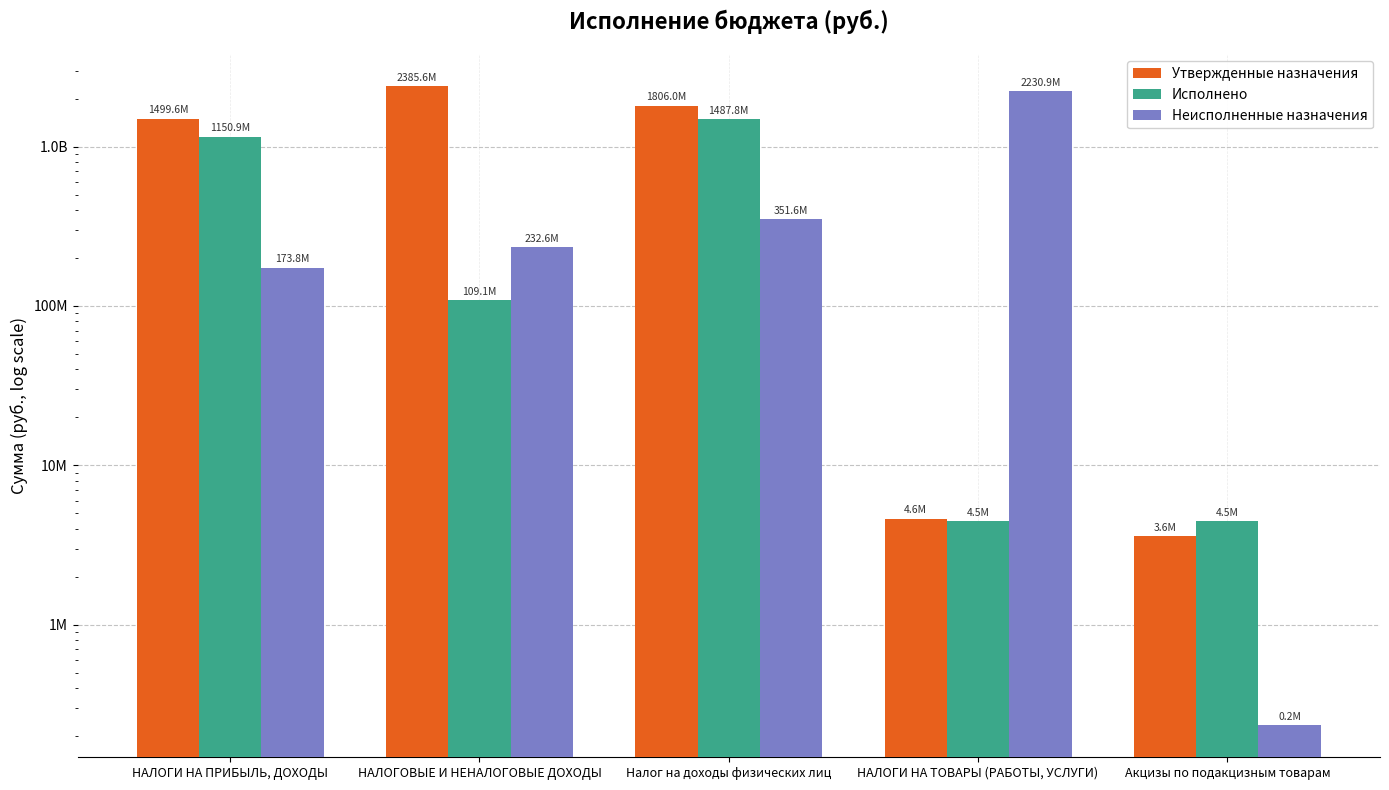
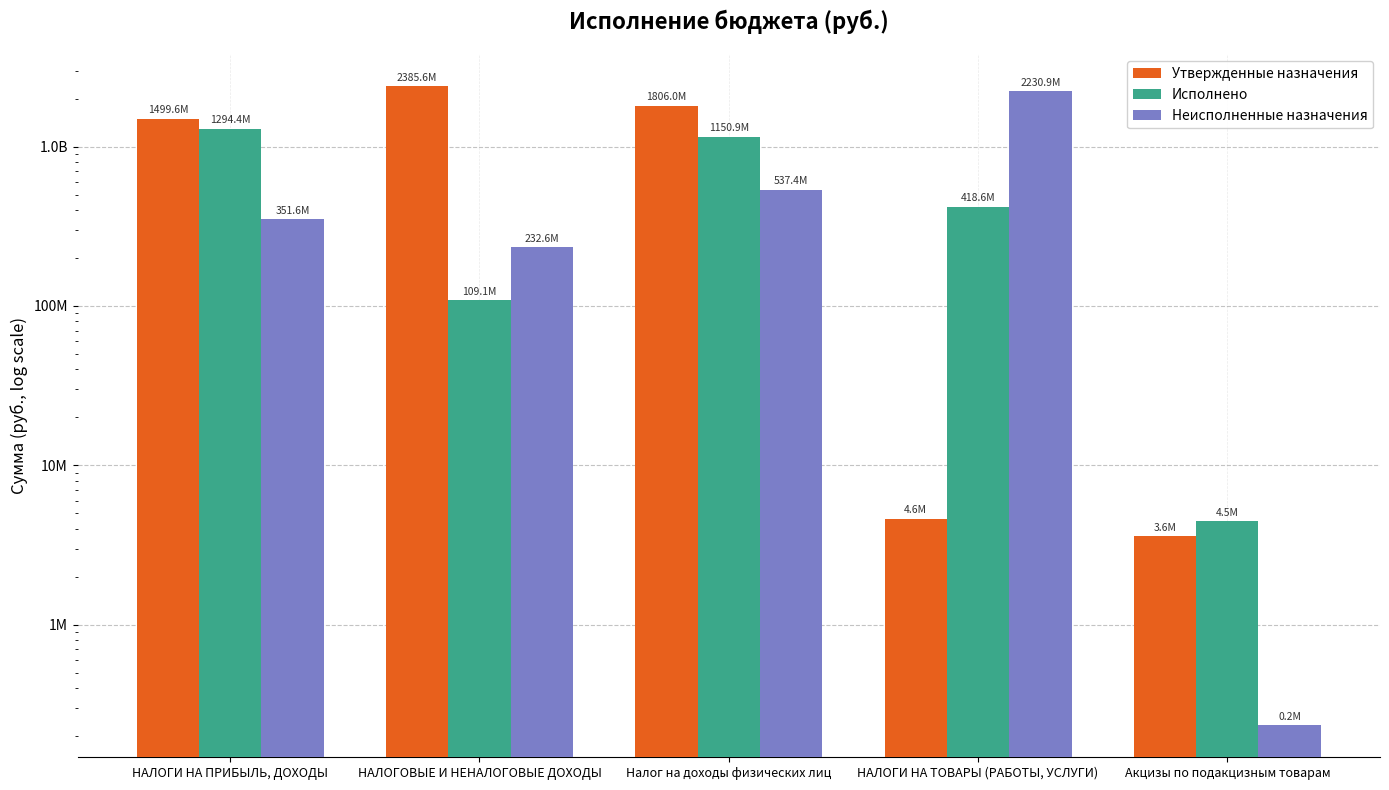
Исполнено, НАЛОГИ НА ПРИБЫЛЬ, ДОХОДЫ: 1150.9M -> 1294.4M
Неисполненные назначения, НАЛОГИ НА ПРИБЫЛЬ, ДОХОДЫ: 173.8M -> 351.6M
Исполнено, Налог на доходы физических лиц: 1487.8M -> 1150.9M
Неисполненные назначения, Налог на доходы физических лиц: 351.6M -> 537.4M
Исполнено, НАЛОГИ НА ТОВАРЫ (РАБОТЫ, УСЛУГИ): 4.5M -> 418.6M
